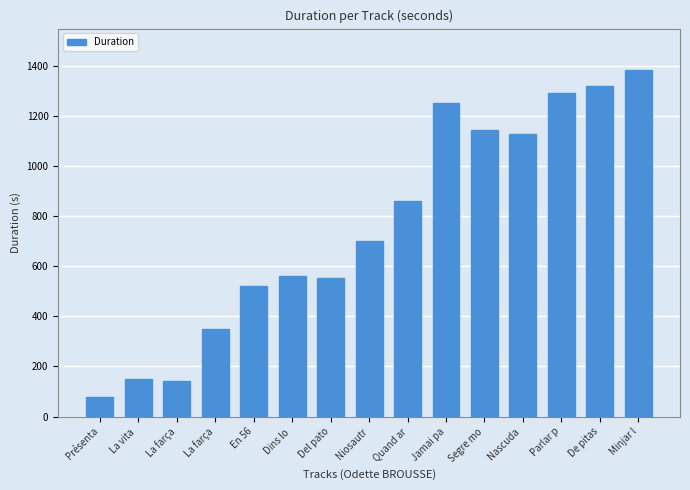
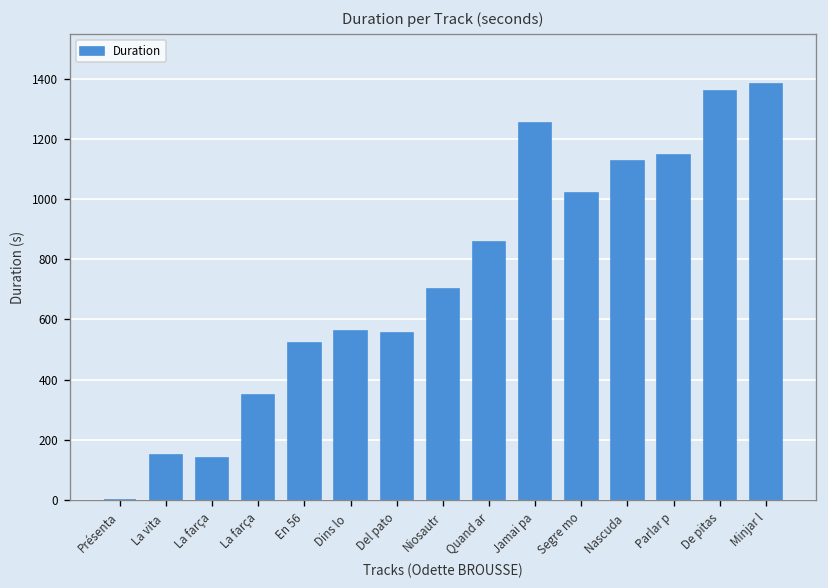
Présenta: 80 -> 0
Segre mo: 1150 -> 1020
Parlar p: 1290 -> 1150
De pitas: 1320 -> 1360
